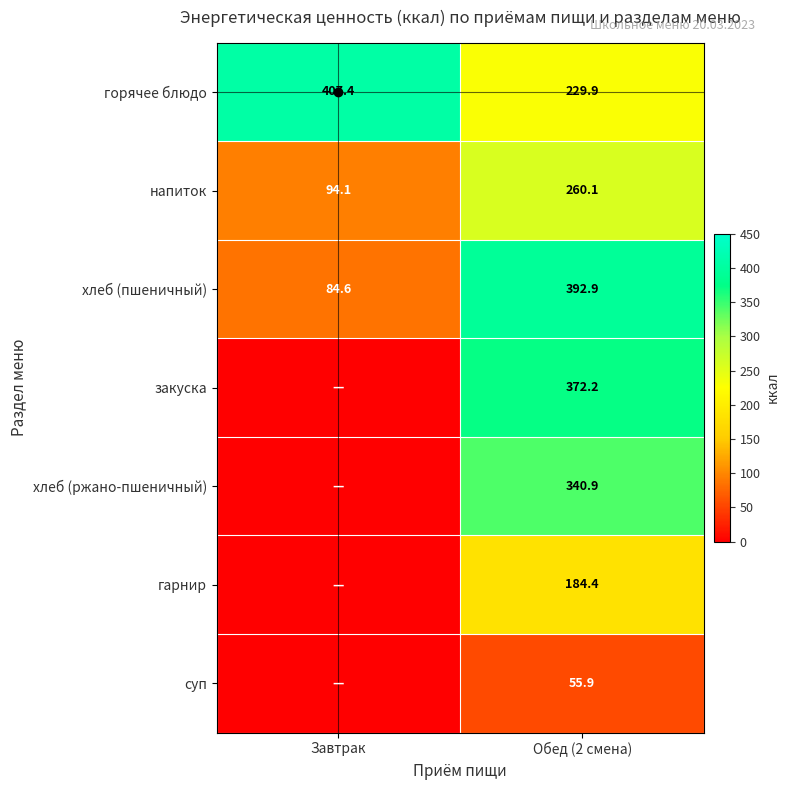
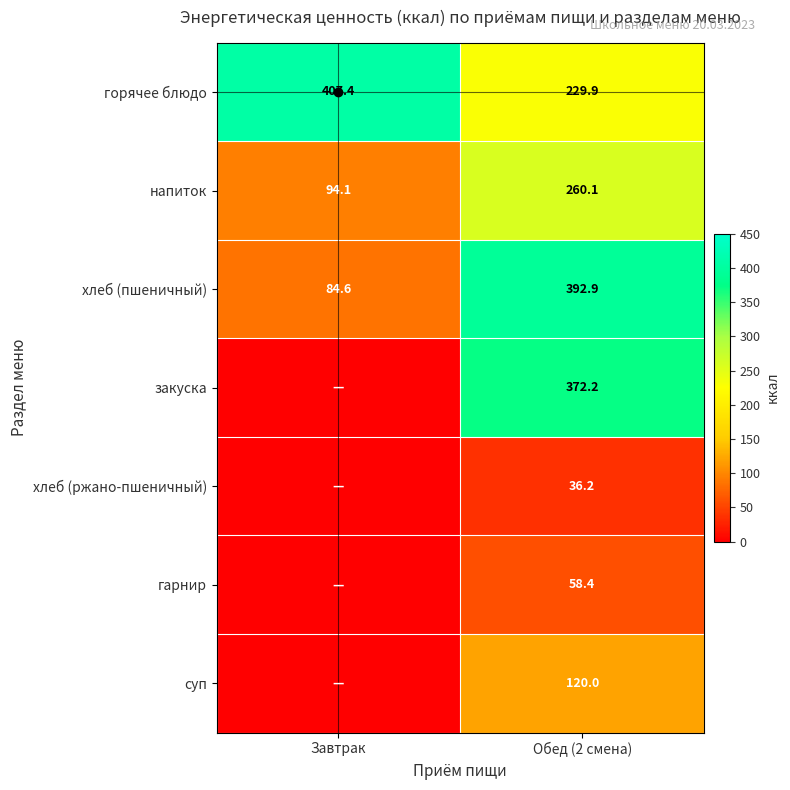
хлеб (ржано-пшеничный), Обед (2 смена): 340.9 -> 36.2
гарнир, Обед (2 смена): 184.4 -> 58.4
суп, Обед (2 смена): 55.9 -> 120.0
